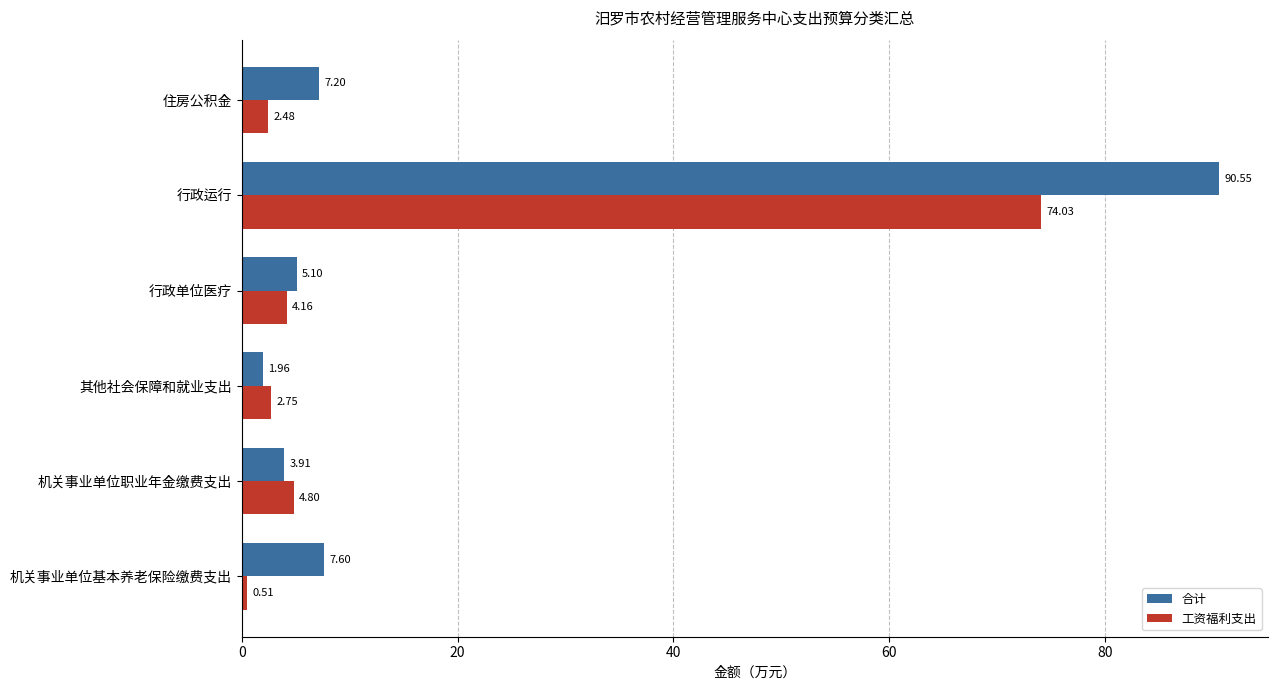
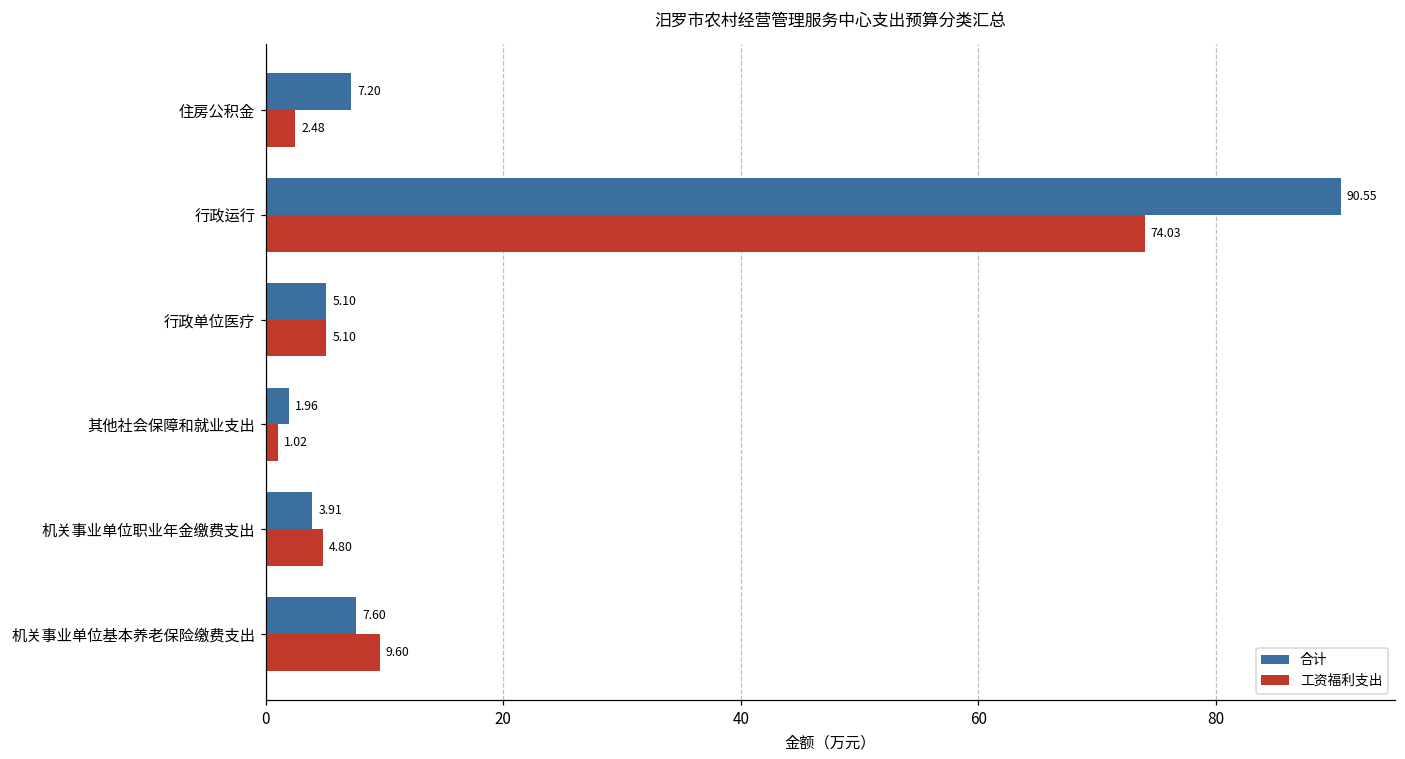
工资福利支出, 行政单位医疗: 4.16 -> 5.10
工资福利支出, 其他社会保障和就业支出: 2.75 -> 1.02
工资福利支出, 机关事业单位基本养老保险缴费支出: 0.51 -> 9.60
